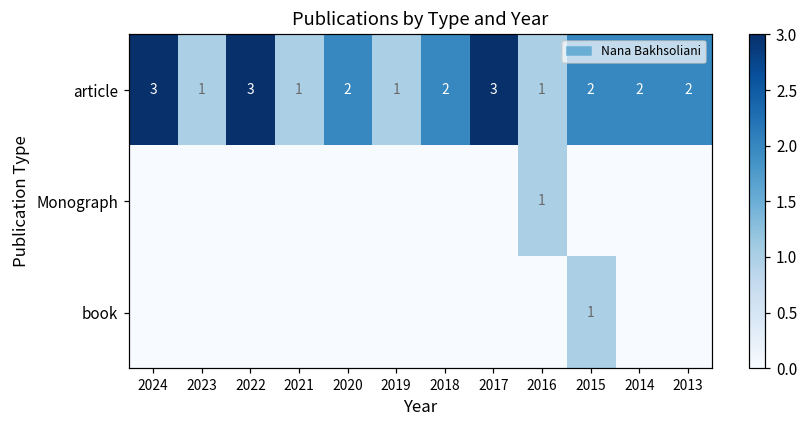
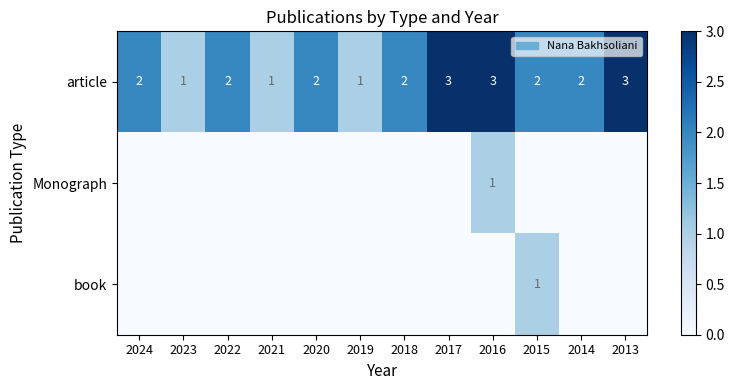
article, 2024: 3 -> 2
article, 2022: 3 -> 2
article, 2016: 1 -> 3
article, 2013: 2 -> 3
